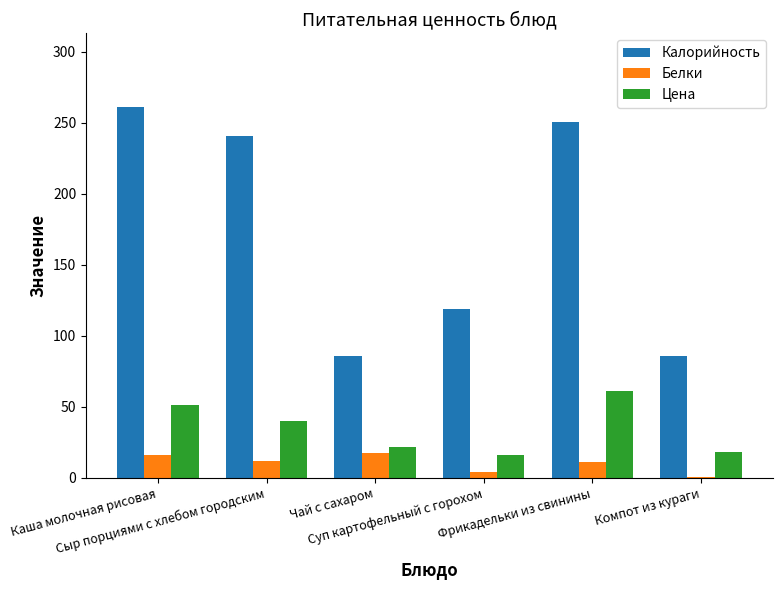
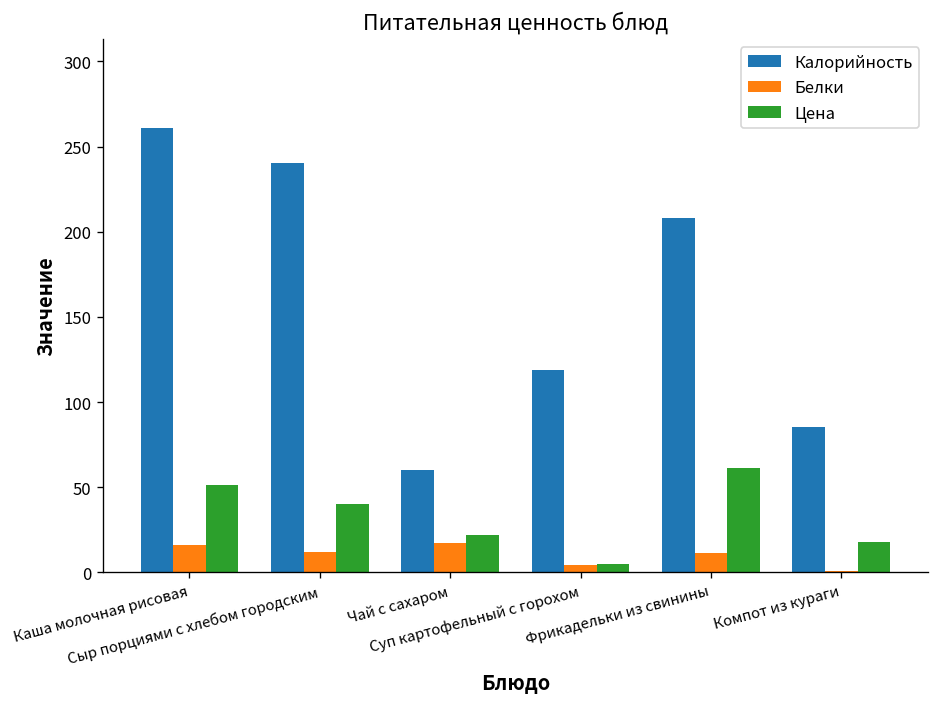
Калорийность, Чай с сахаром: 86 -> 60
Цена, Суп картофельный с горохом: 16 -> 5
Калорийность, Фрикадельки из свинины: 250 -> 208
